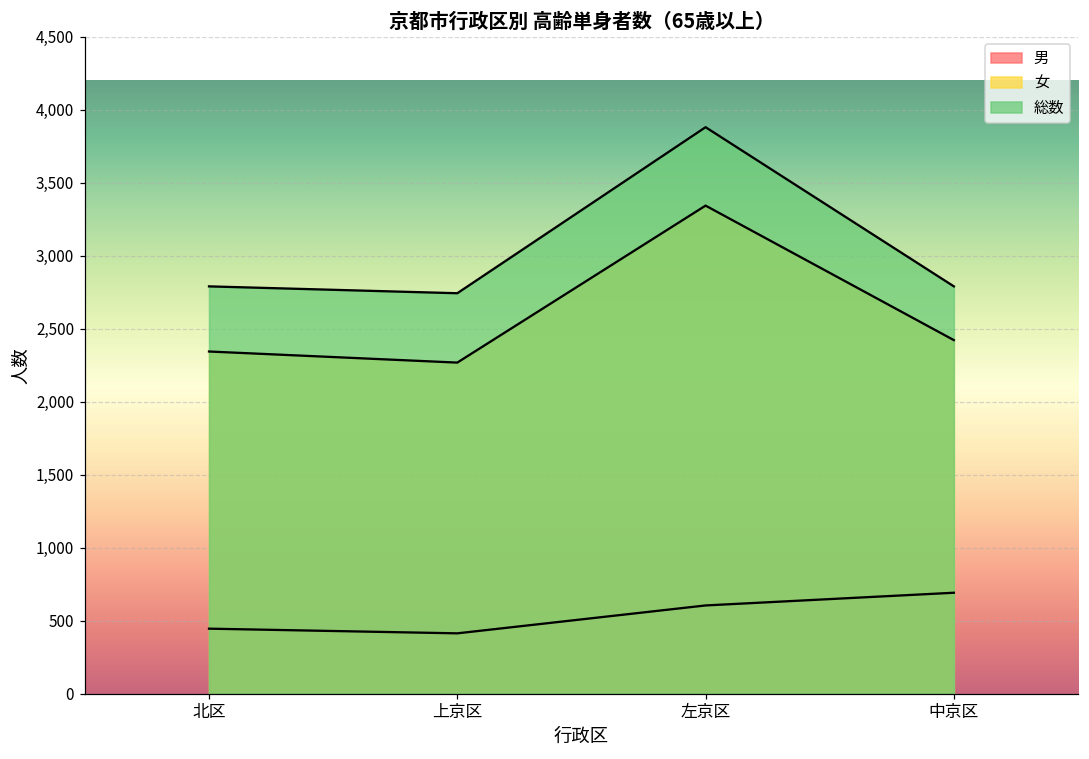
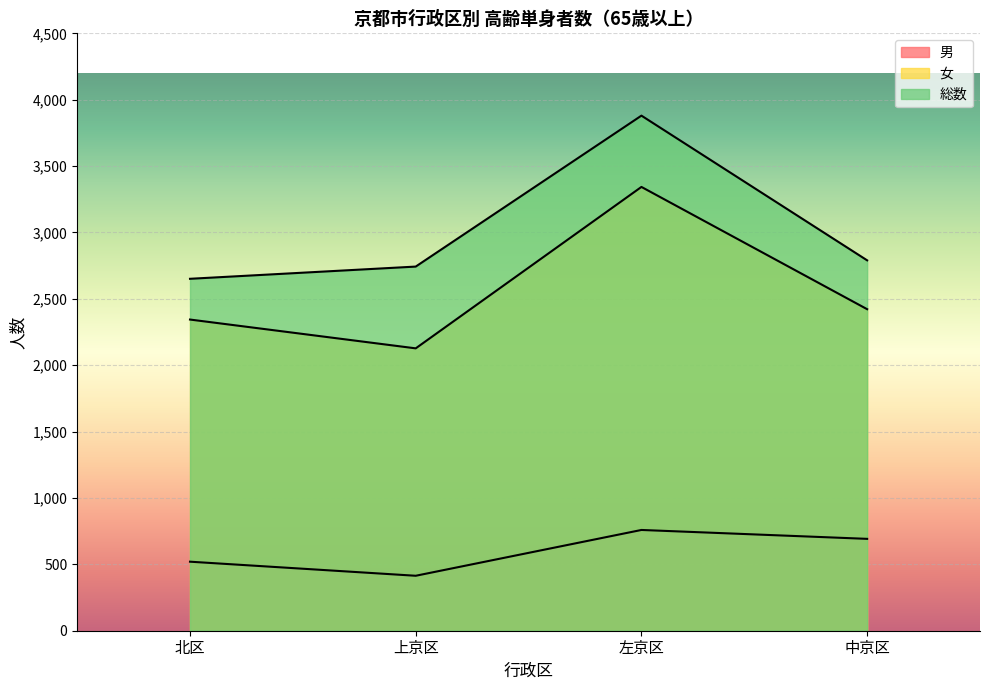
男, 北区: 450 -> 520
総数, 北区: 2,790 -> 2,650
女, 上京区: 2,270 -> 2,130
男, 左京区: 610 -> 760
